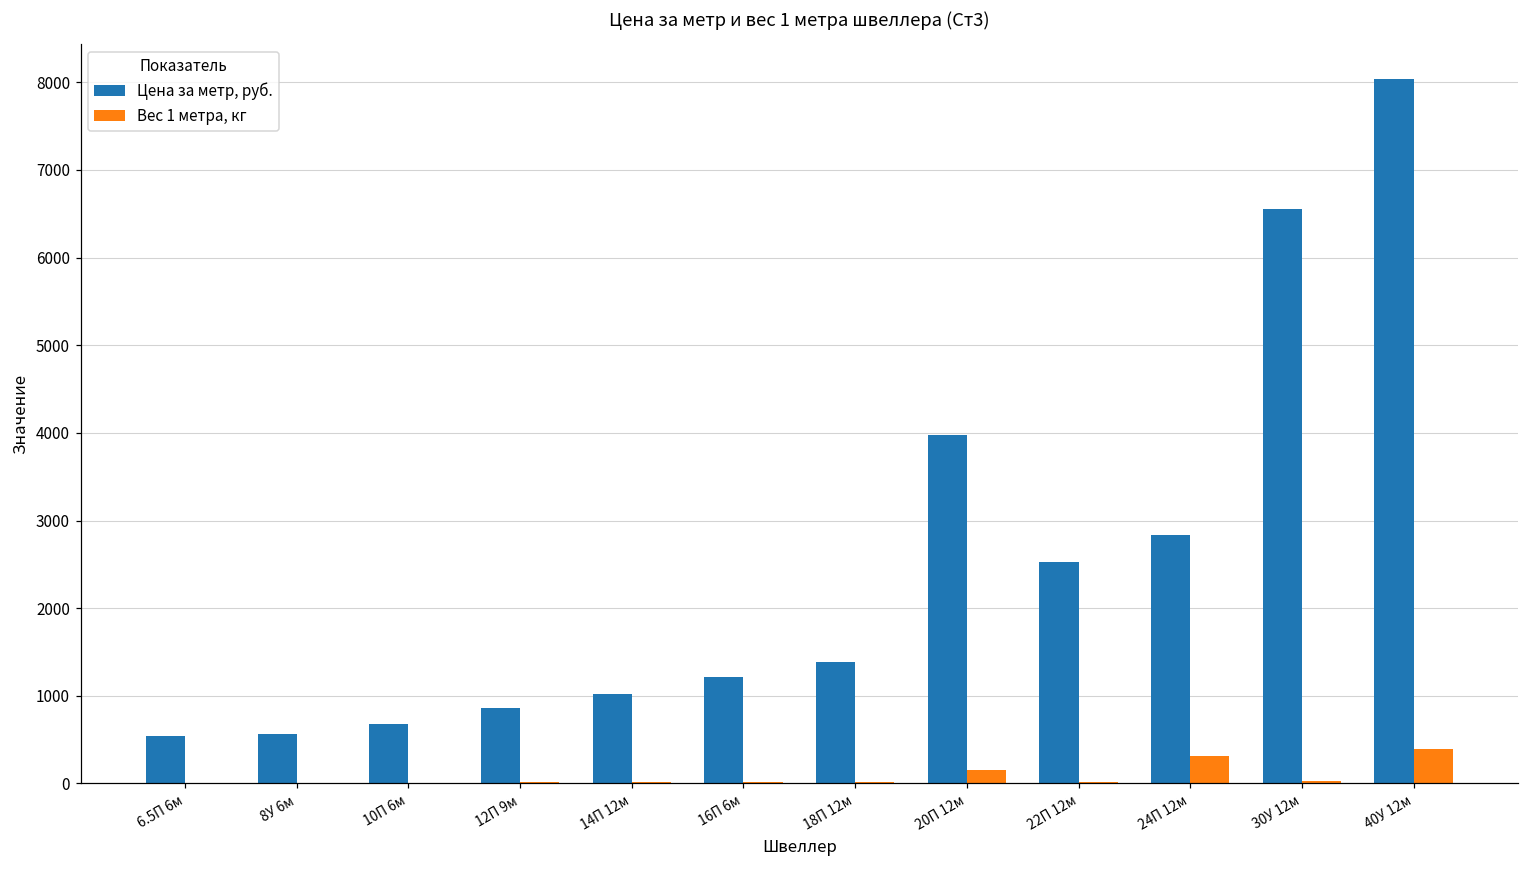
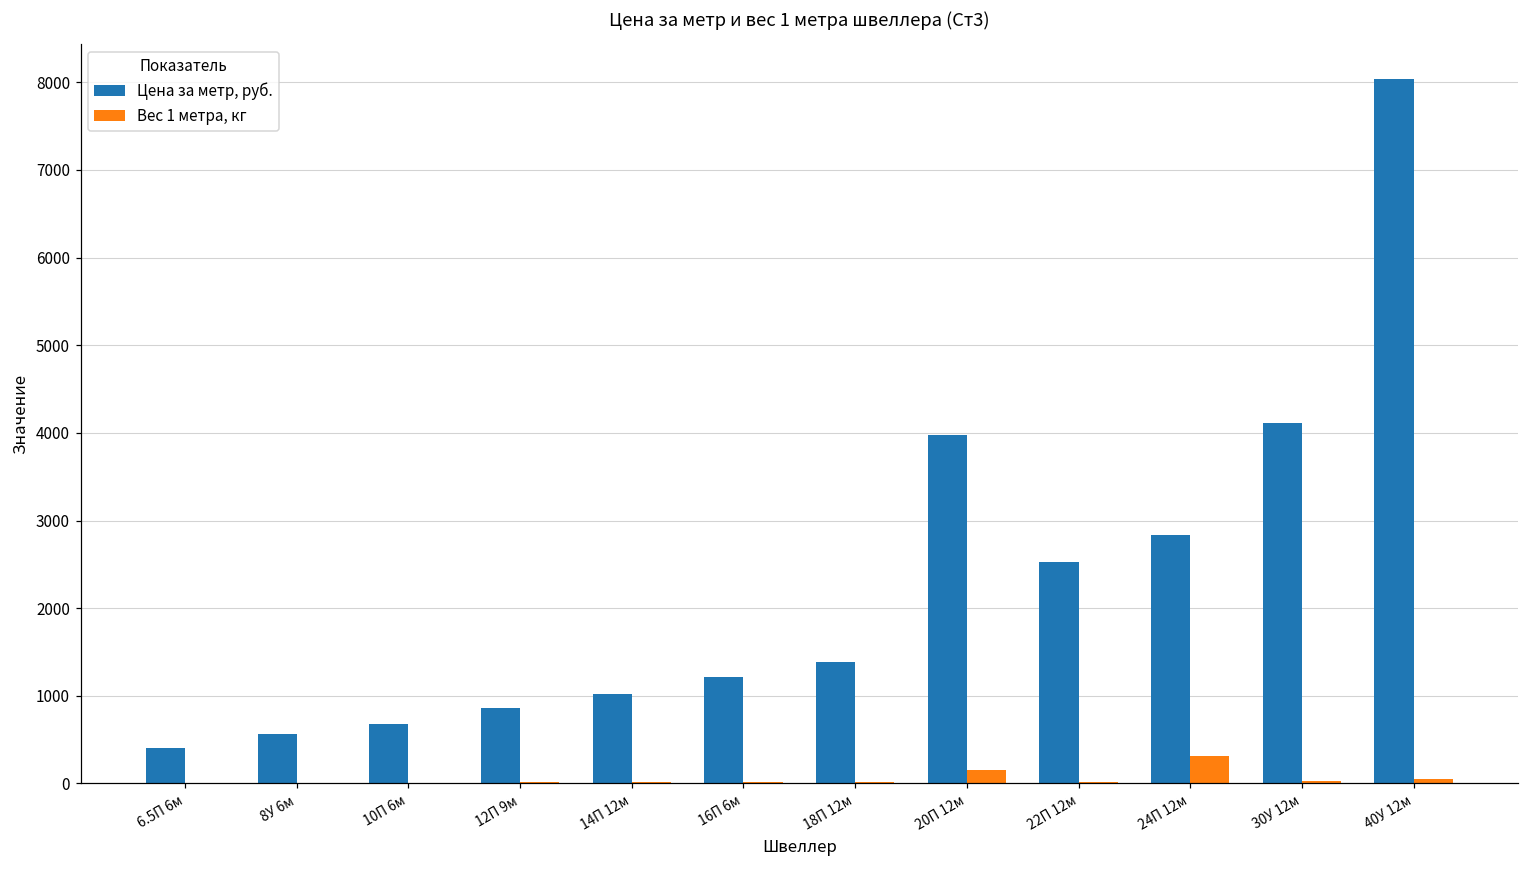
Цена за метр, руб., 6.5П 6м: 500 -> 400
Цена за метр, руб., 30У 12м: 6600 -> 4100
Вес 1 метра, кг, 40У 12м: 400 -> 100
